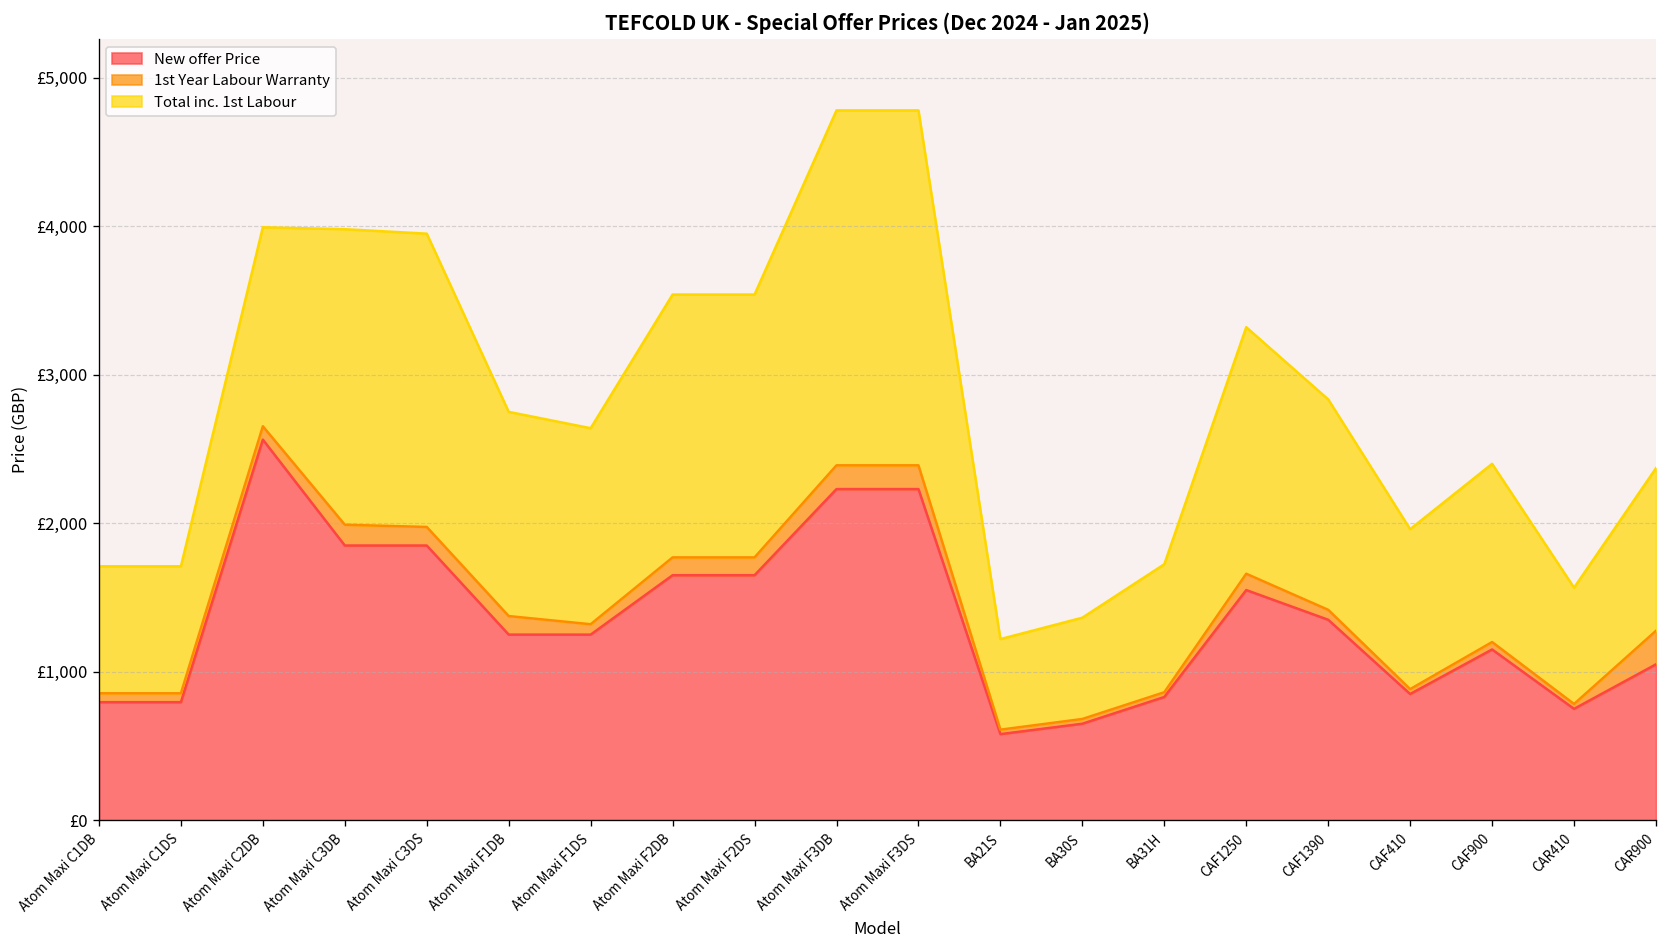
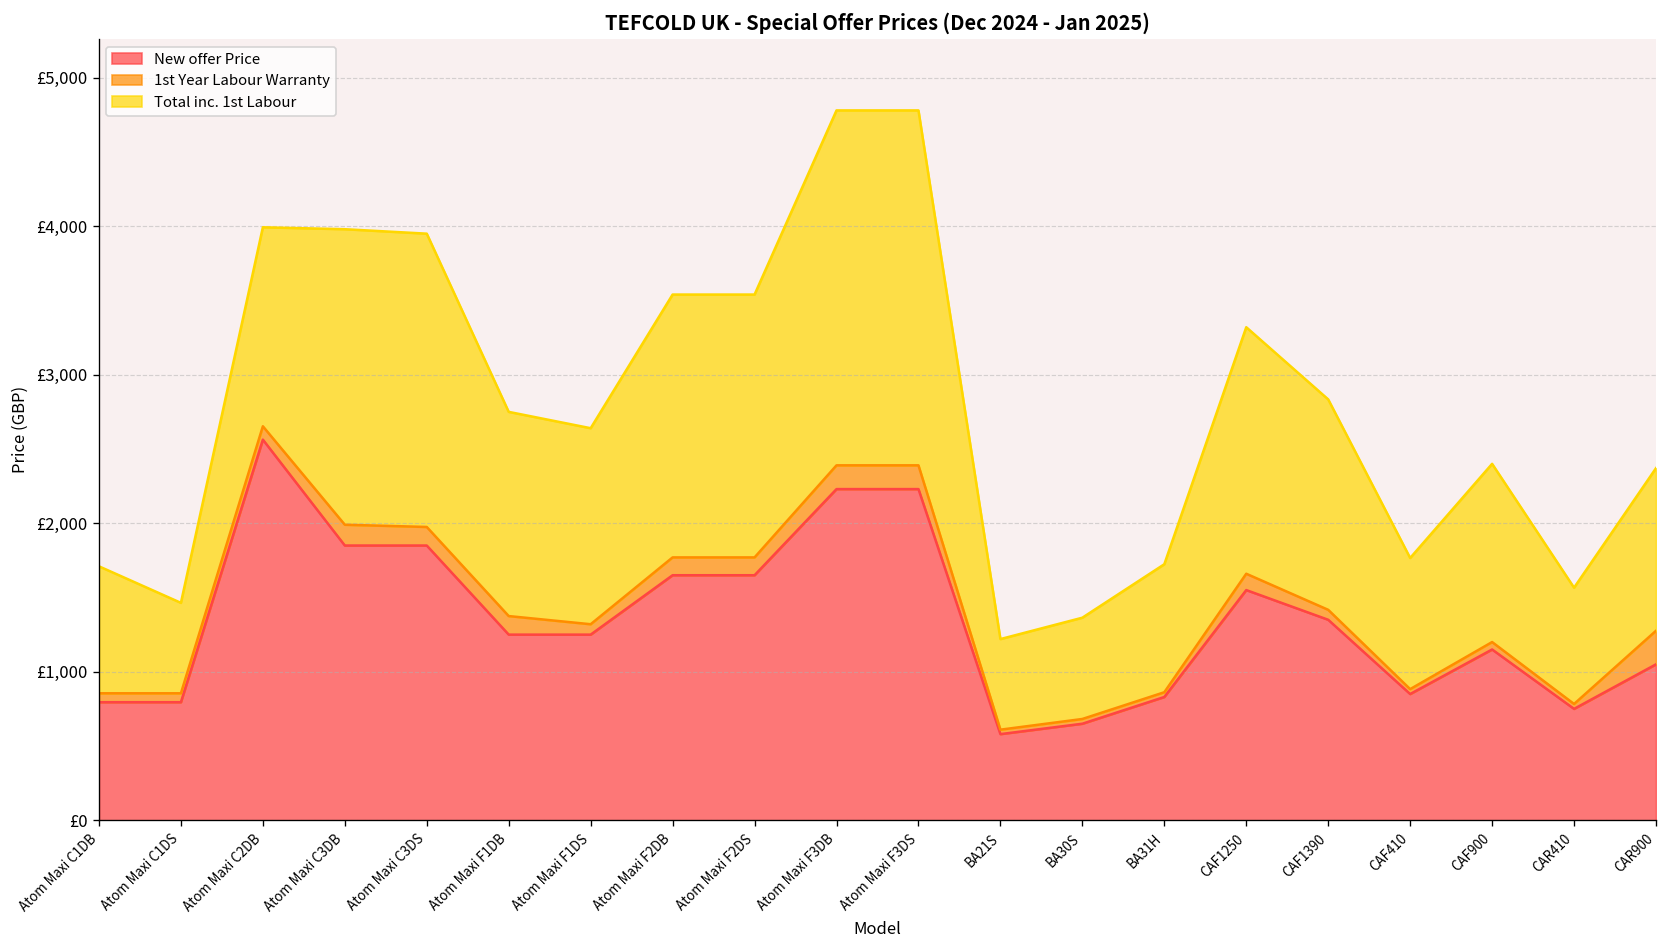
Total inc. 1st Labour, Atom Maxi C1DS: £860 -> £610
Total inc. 1st Labour, CAF410: £1,080 -> £880
